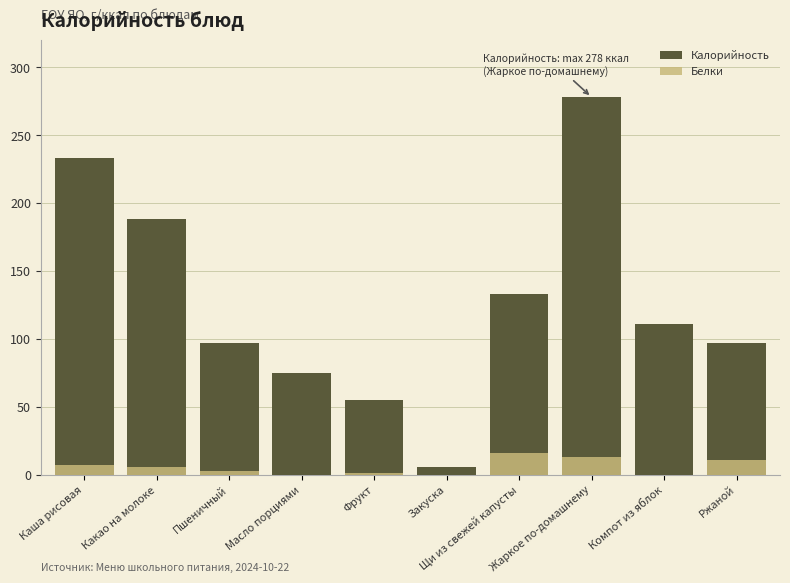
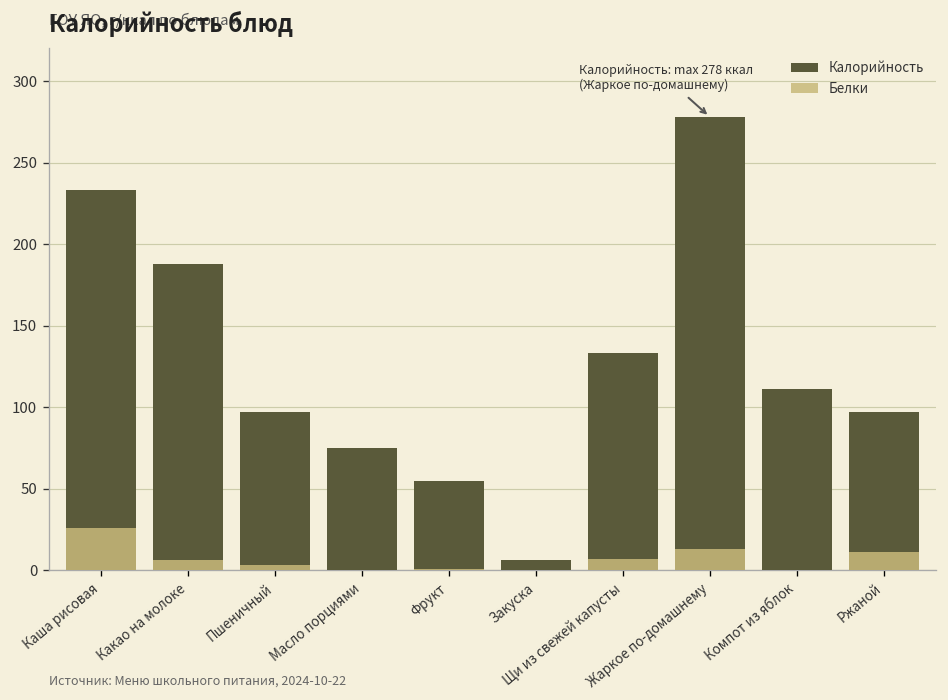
Белки, Каша рисовая: 7 -> 26
Белки, Щи из свежей капусты: 16 -> 7
